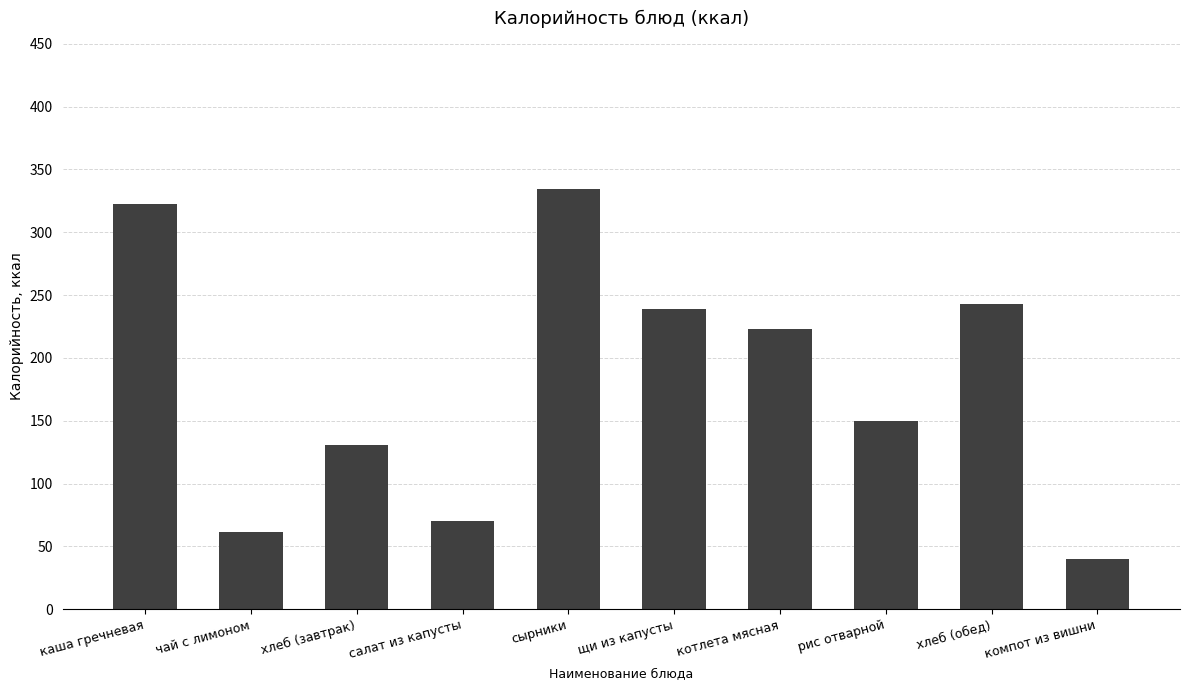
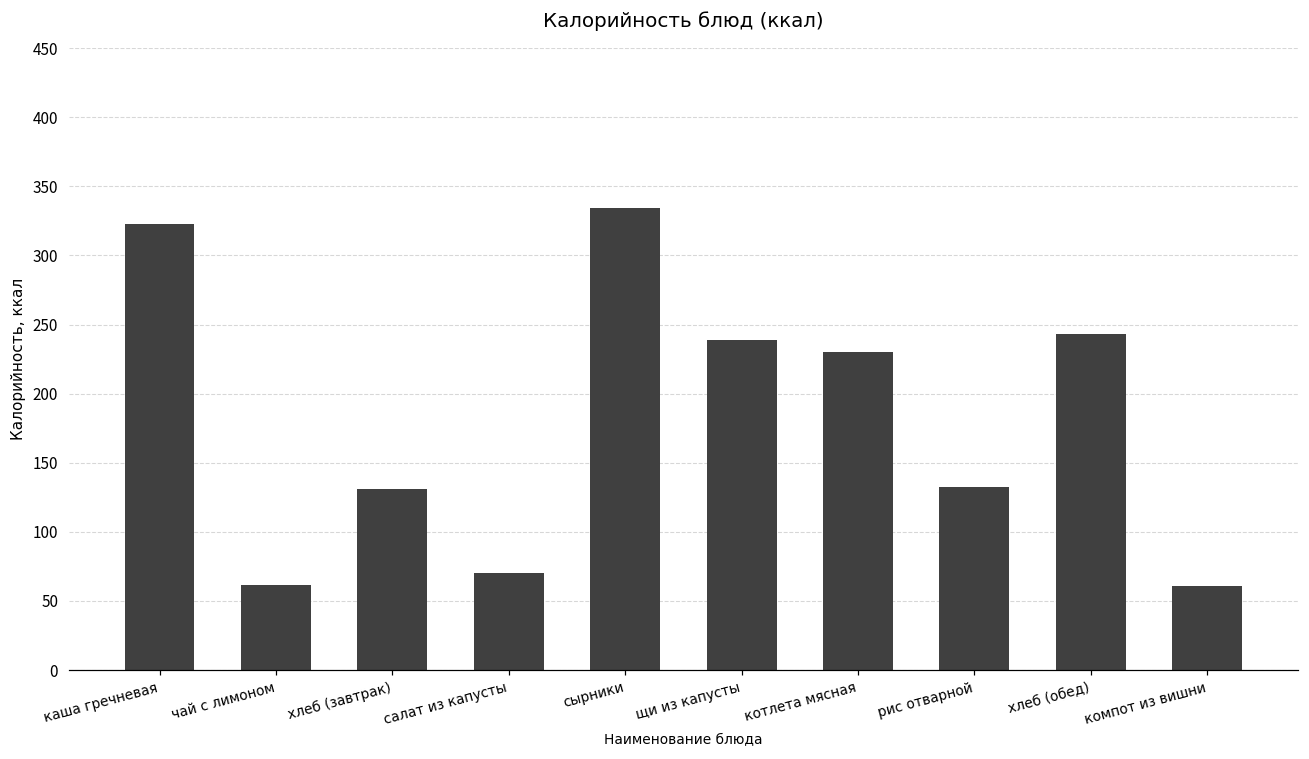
котлета мясная: 223 -> 230
рис отварной: 150 -> 132
компот из вишни: 40 -> 61
